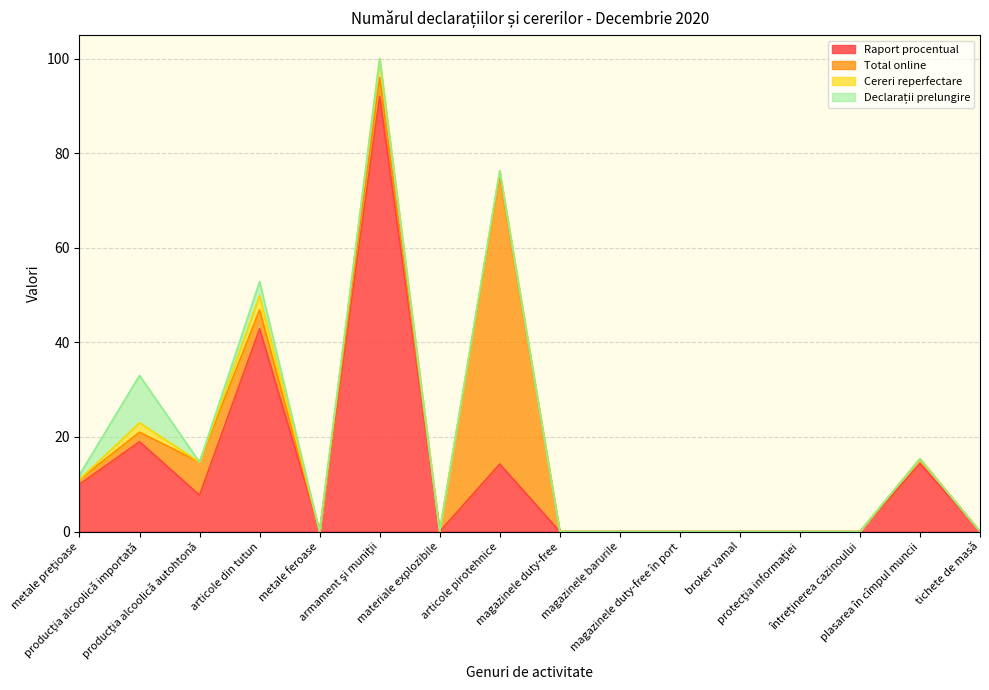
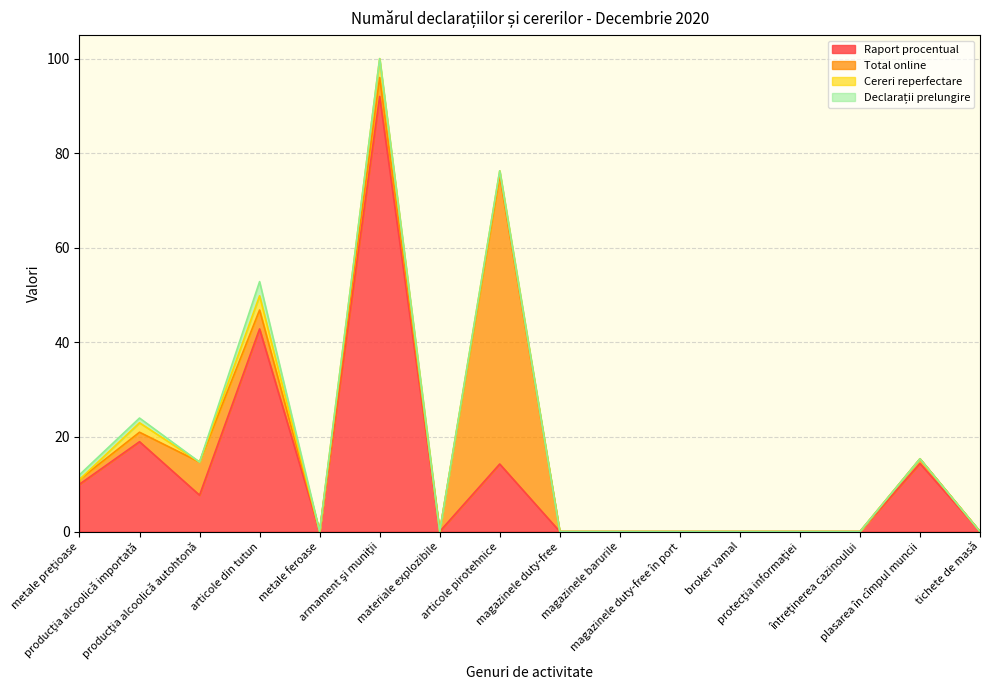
Declarații prelungire, producţia alcoolică importată: 10 -> 1
